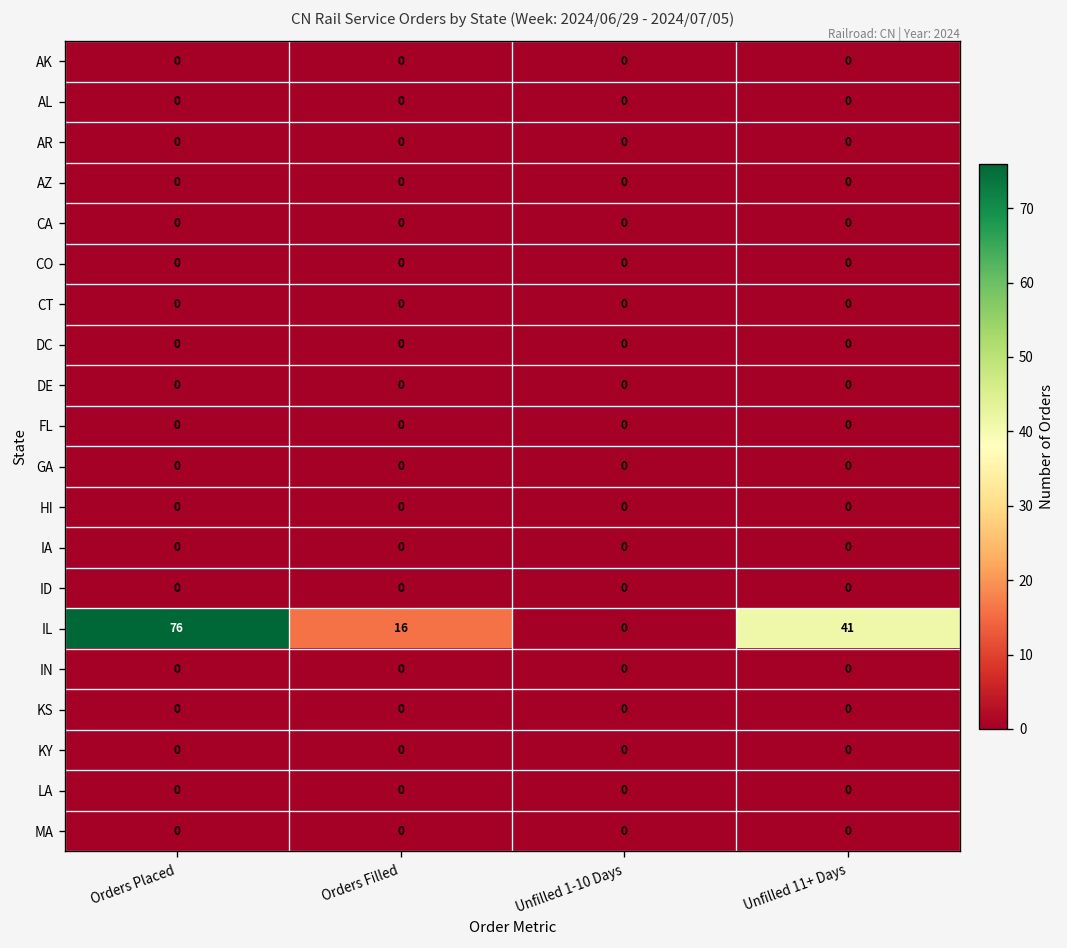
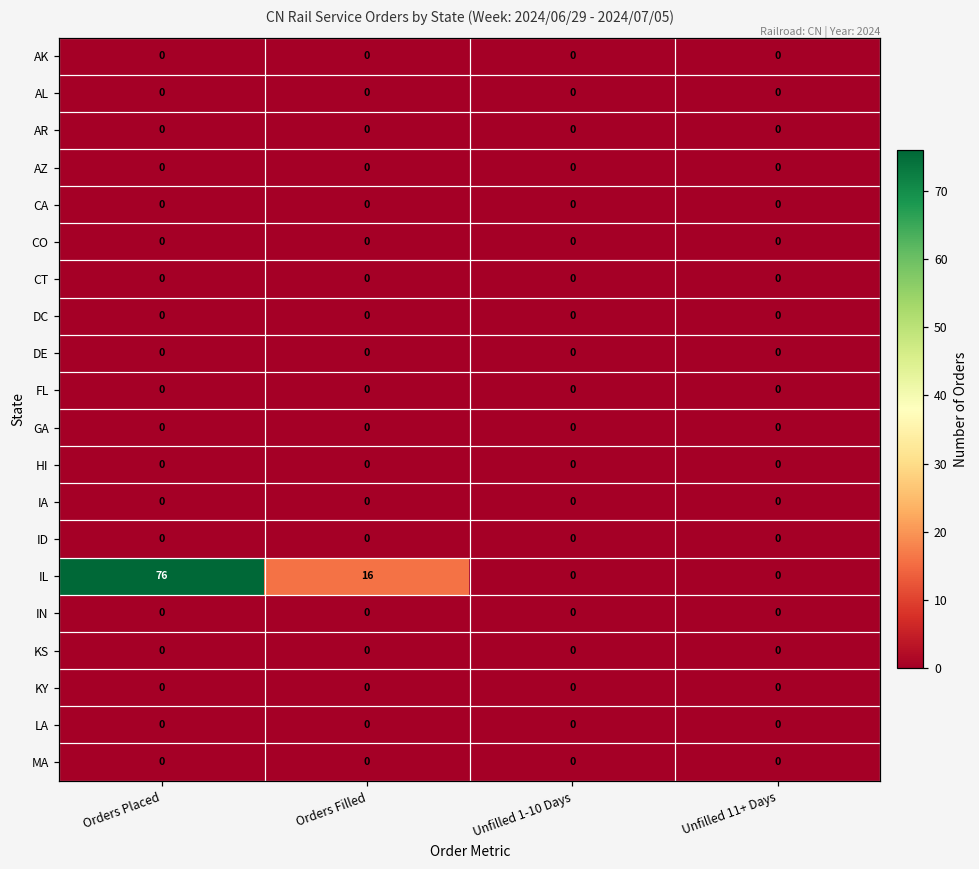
IL, Unfilled 11+ Days: 41 -> 0
